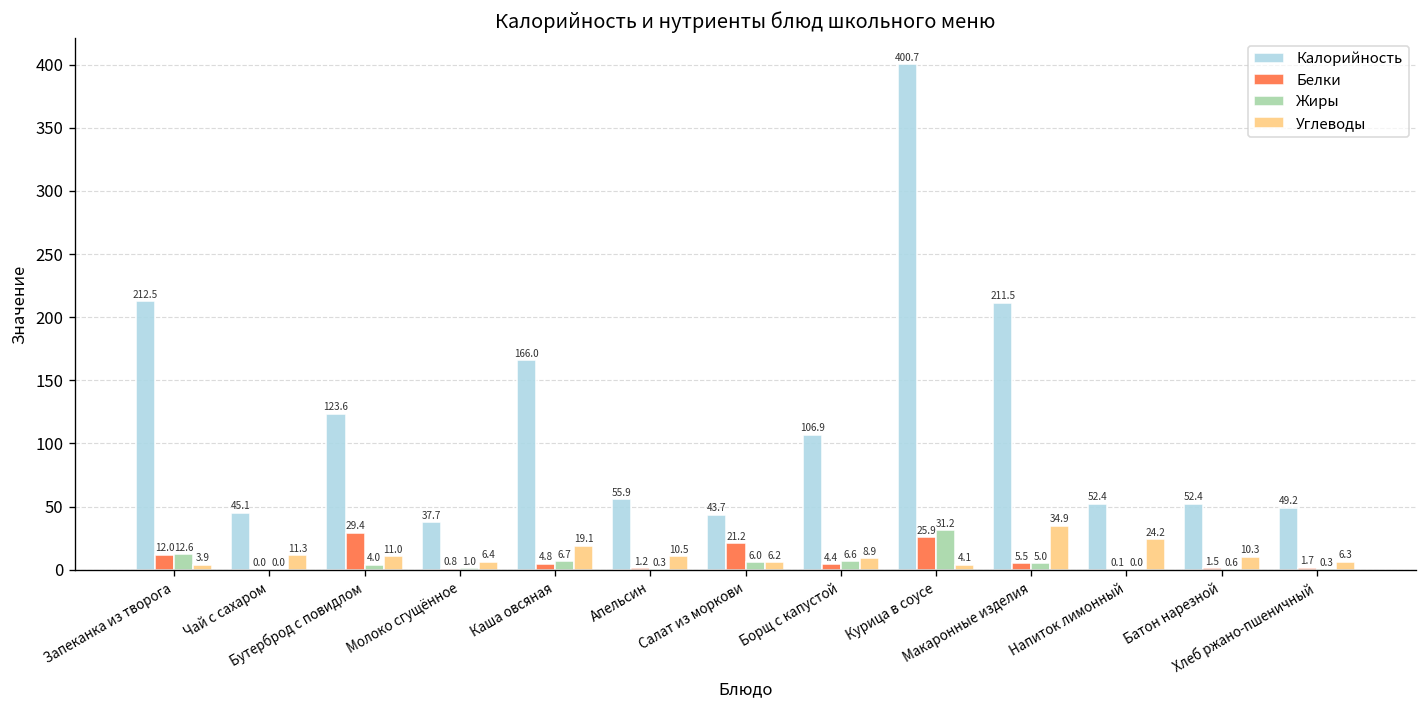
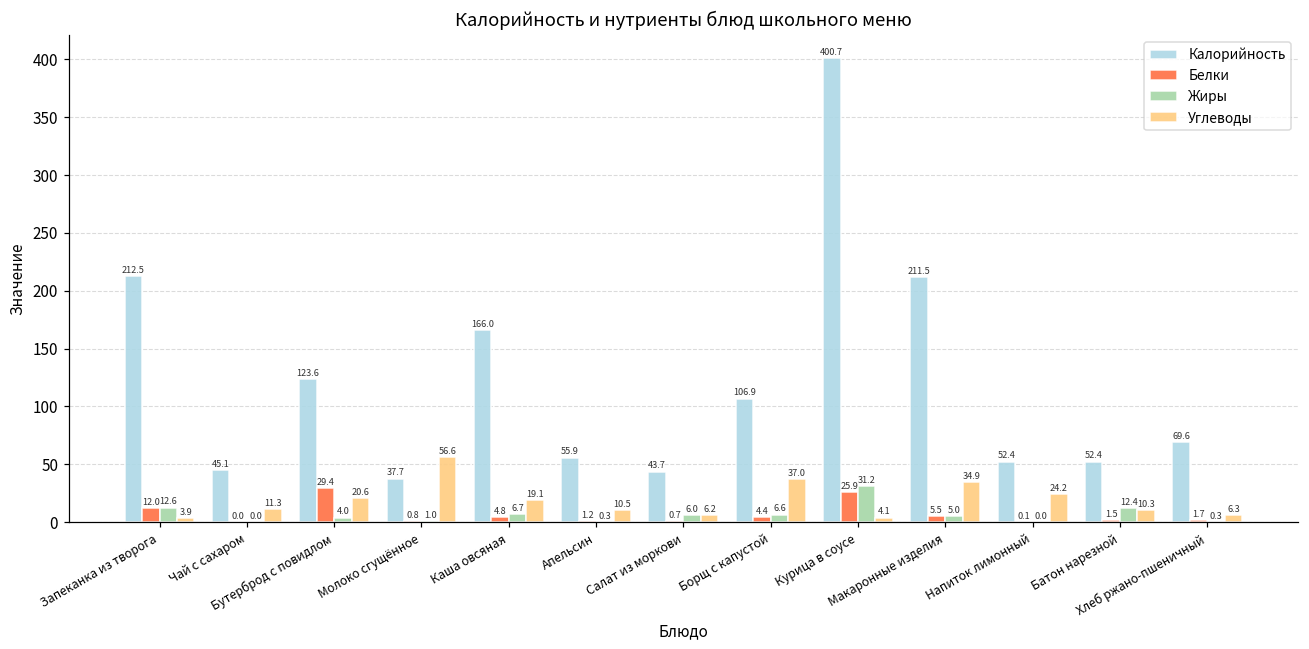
Углеводы, Бутерброд с повидлом: 11.0 -> 20.6
Углеводы, Молоко сгущённое: 6.4 -> 56.6
Белки, Салат из моркови: 21.2 -> 0.7
Углеводы, Борщ с капустой: 8.9 -> 37.0
Жиры, Батон нарезной: 0.6 -> 12.4
Калорийность, Хлеб ржано-пшеничный: 49.2 -> 69.6
